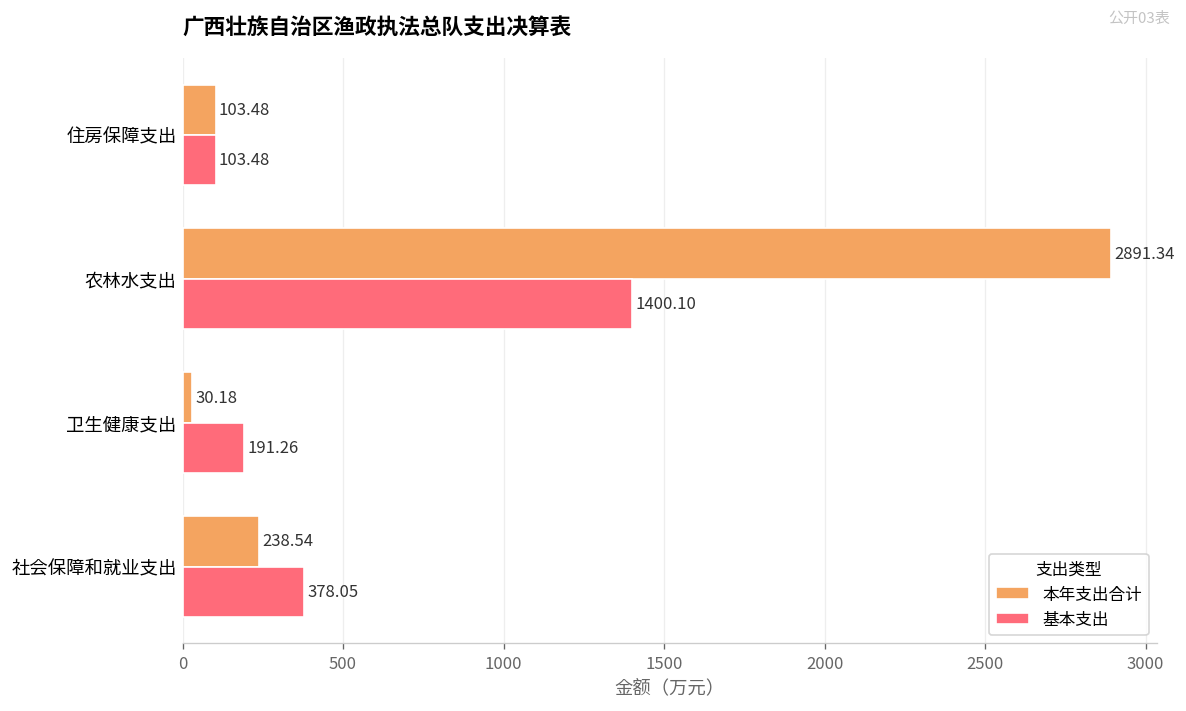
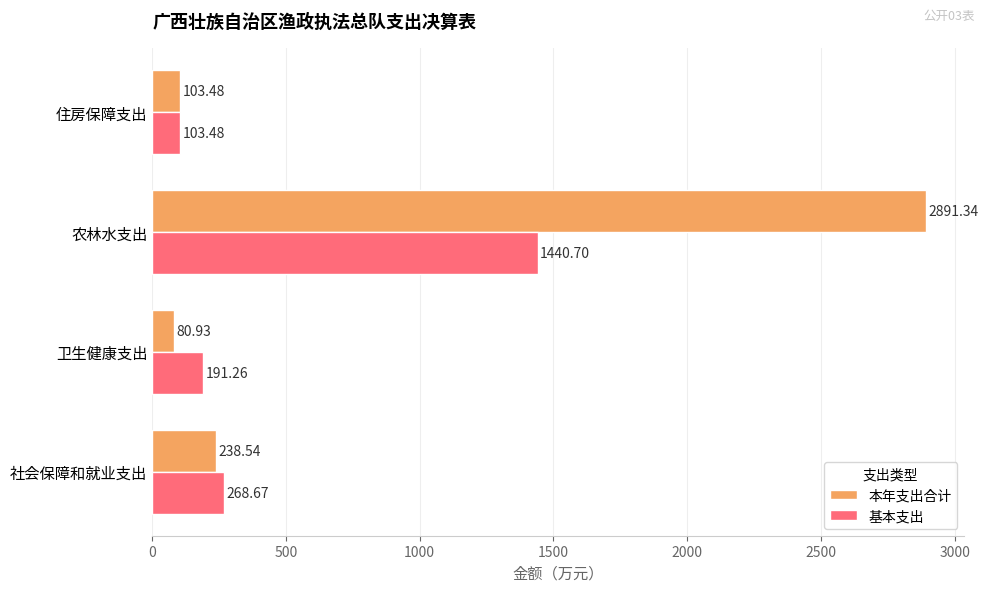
基本支出, 农林水支出: 1400.10 -> 1440.70
本年支出合计, 卫生健康支出: 30.18 -> 80.93
基本支出, 社会保障和就业支出: 378.05 -> 268.67
